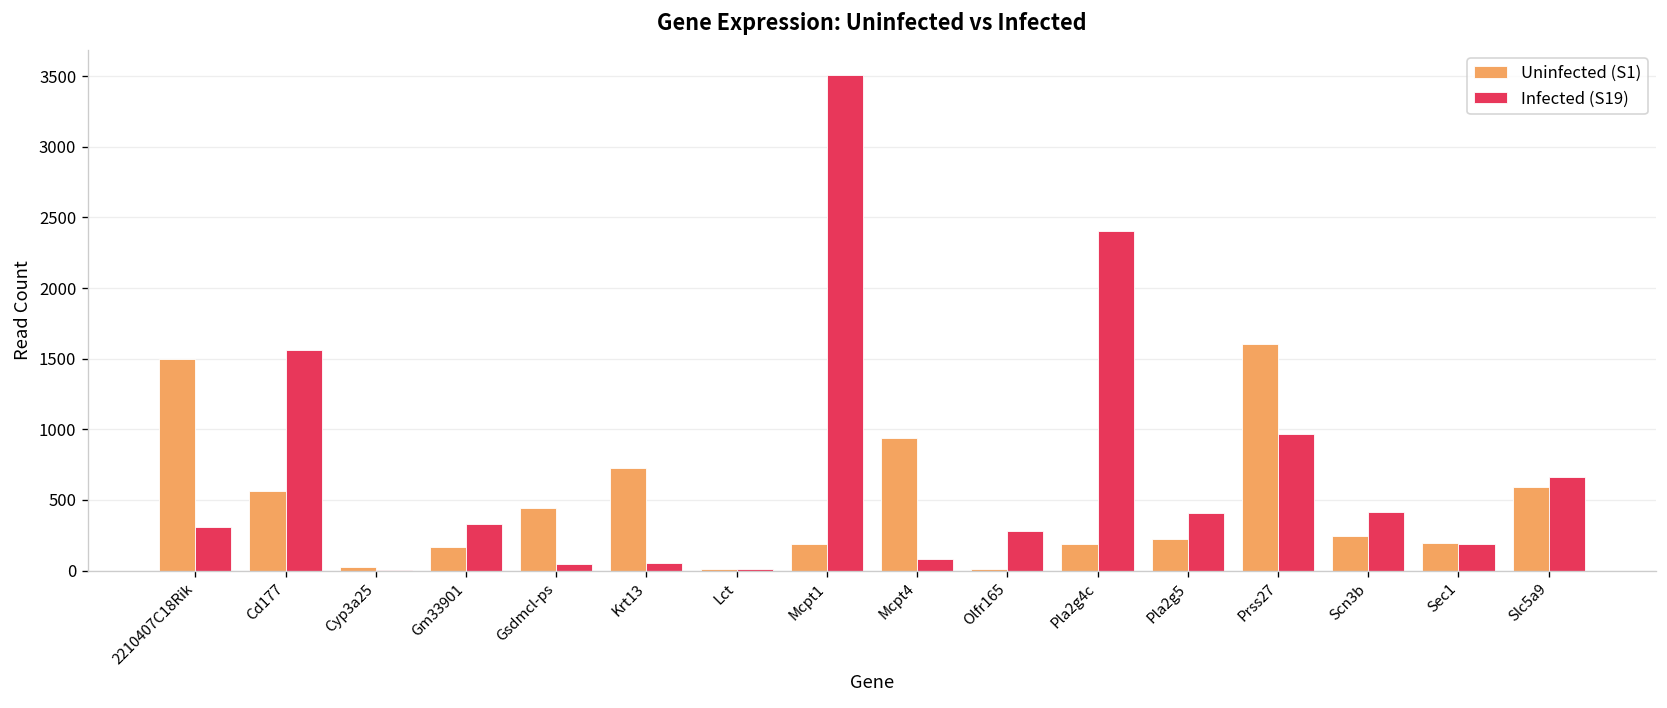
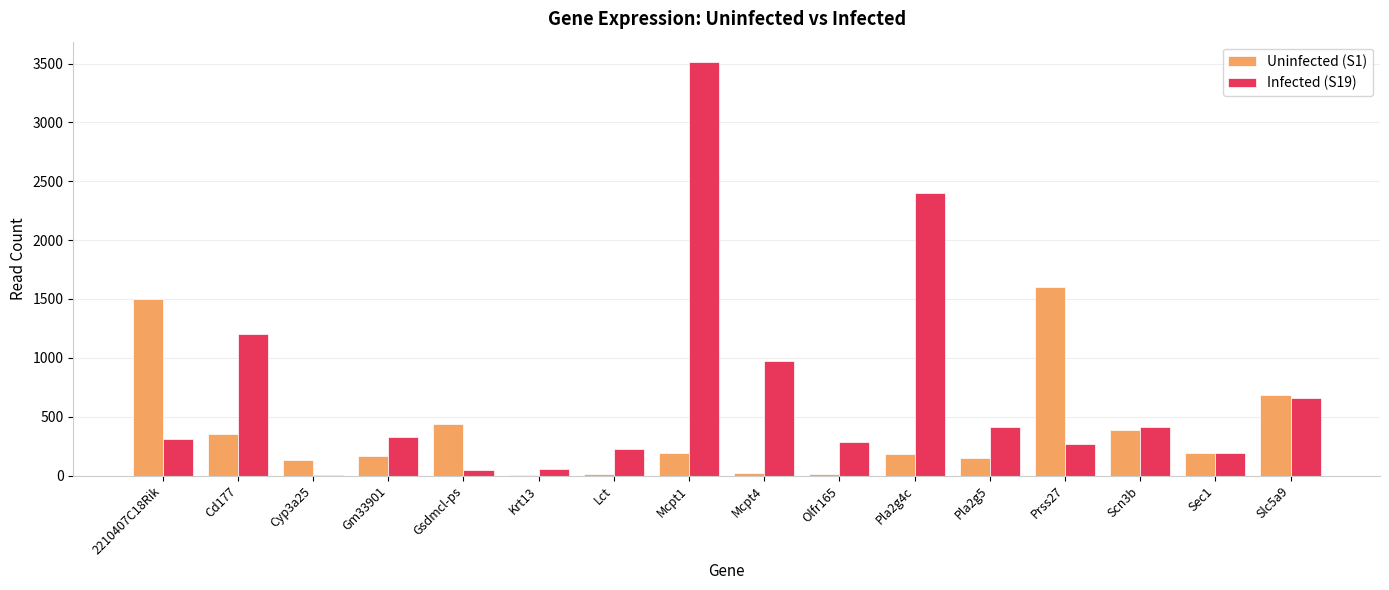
Uninfected (S1), Cd177: 560 -> 350
Infected (S19), Cd177: 1560 -> 1200
Uninfected (S1), Cyp3a25: 20 -> 130
Uninfected (S1), Krt13: 720 -> 0
Infected (S19), Lct: 10 -> 230
Uninfected (S1), Mcpt4: 940 -> 20
Infected (S19), Mcpt4: 80 -> 980
Uninfected (S1), Pla2g5: 220 -> 150
Infected (S19), Prss27: 960 -> 260
Uninfected (S1), Scn3b: 240 -> 390
Uninfected (S1), Slc5a9: 590 -> 680
